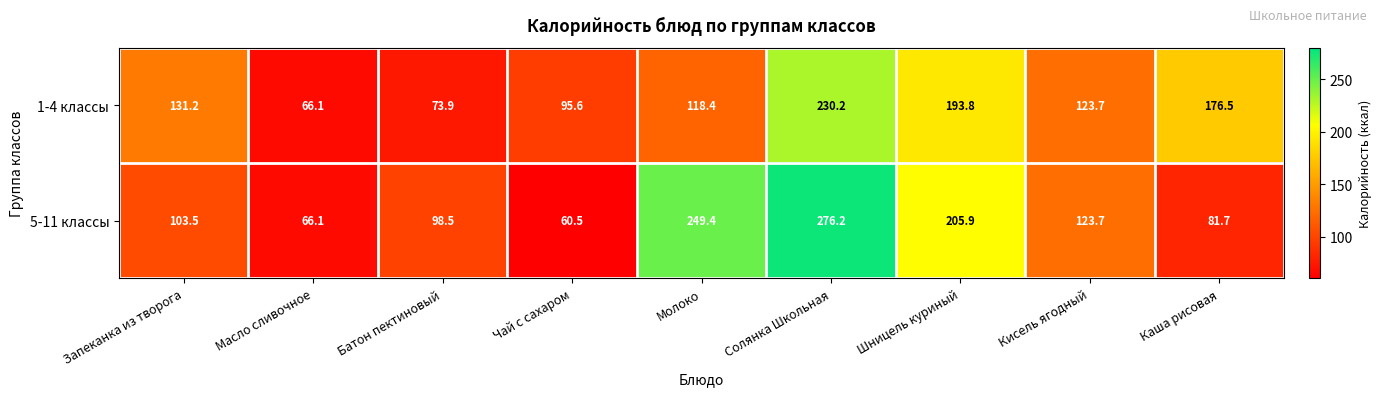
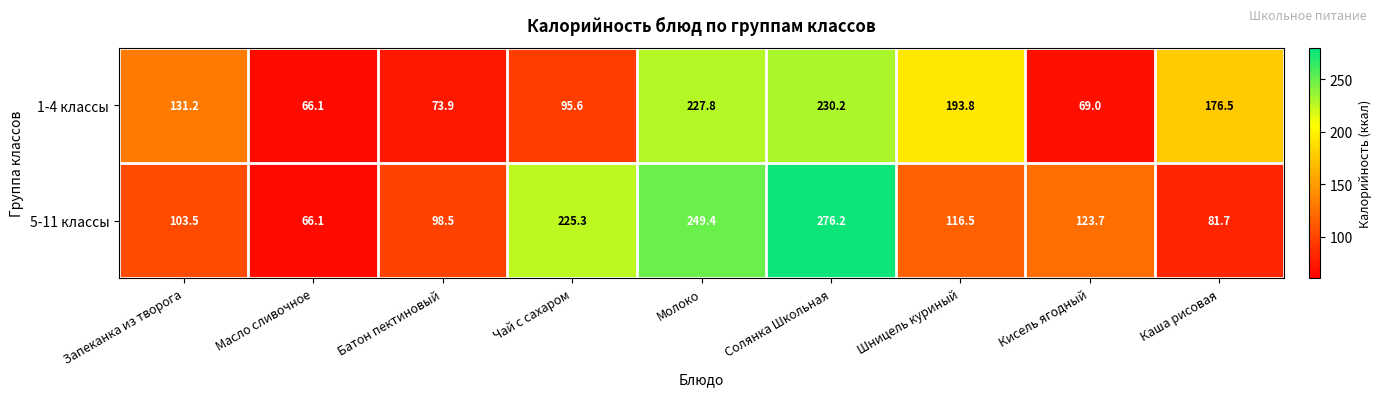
1-4 классы, Молоко: 118.4 -> 227.8
1-4 классы, Кисель ягодный: 123.7 -> 69.0
5-11 классы, Чай с сахаром: 60.5 -> 225.3
5-11 классы, Шницель куриный: 205.9 -> 116.5
